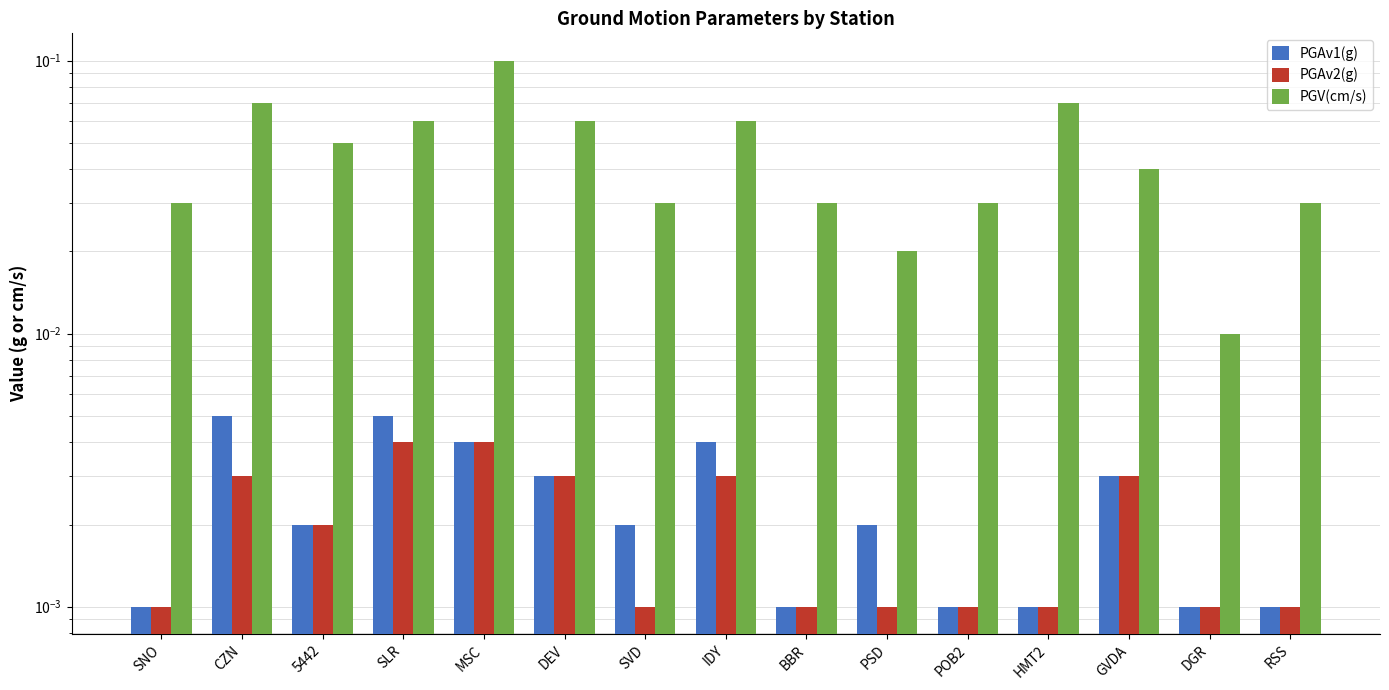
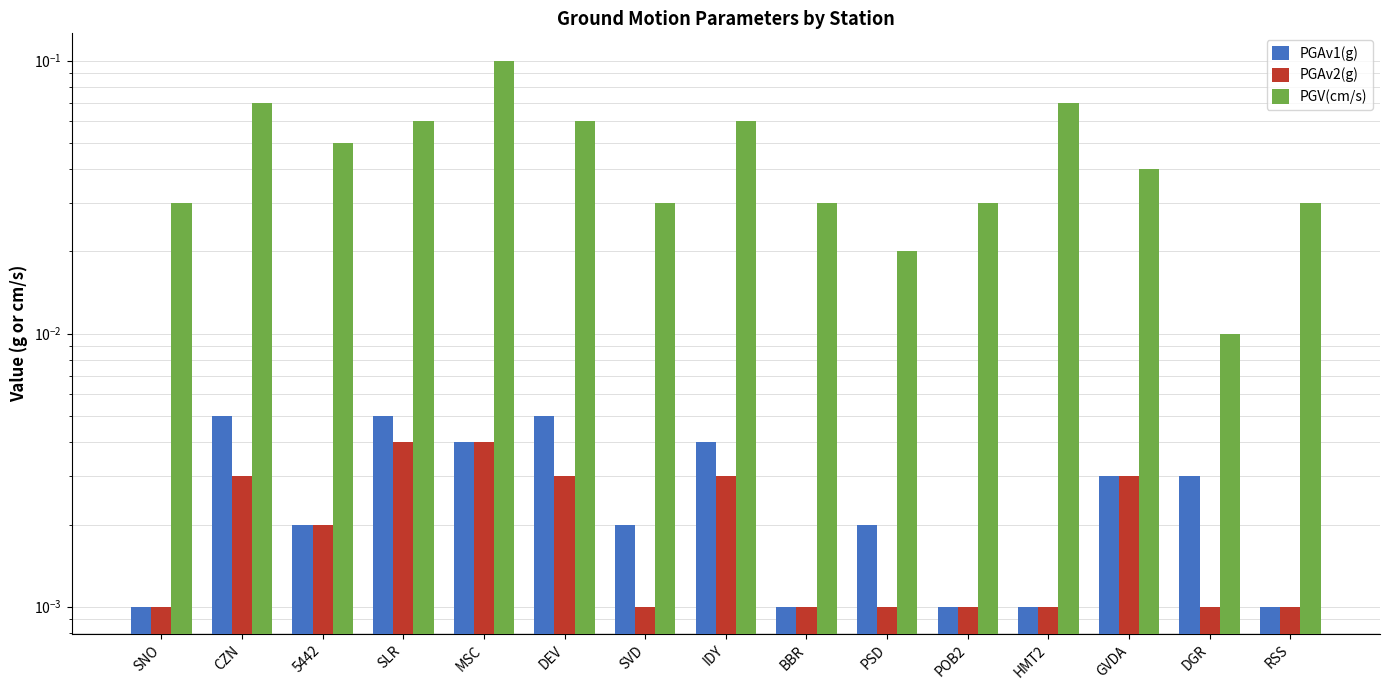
PGAv1(g), DEV: 0.003 -> 0.005
PGAv1(g), DGR: 0.001 -> 0.003
